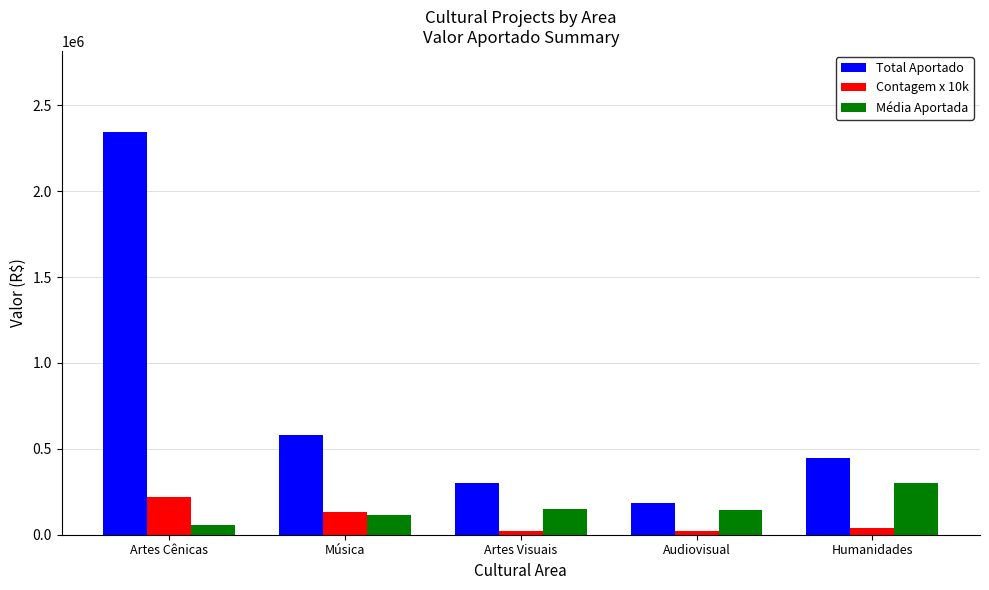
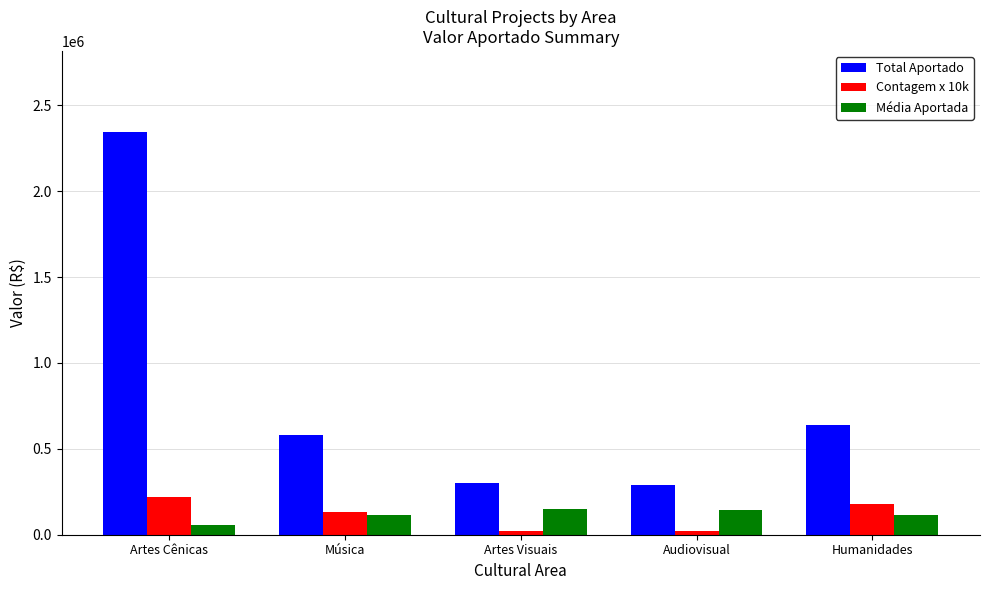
Total Aportado, Audiovisual: 180000 -> 290000
Total Aportado, Humanidades: 450000 -> 640000
Contagem x 10k, Humanidades: 40000 -> 180000
Média Aportada, Humanidades: 300000 -> 110000
